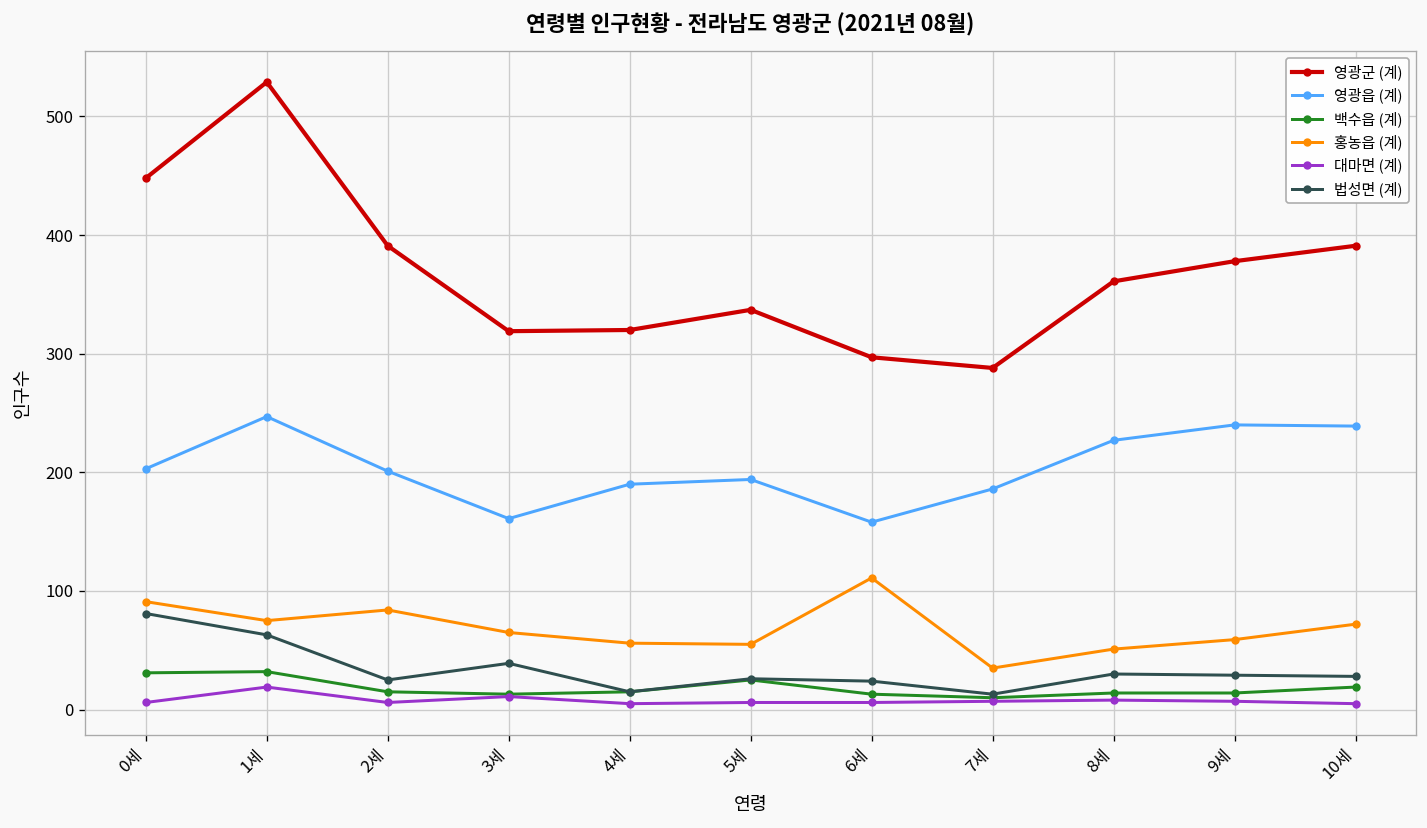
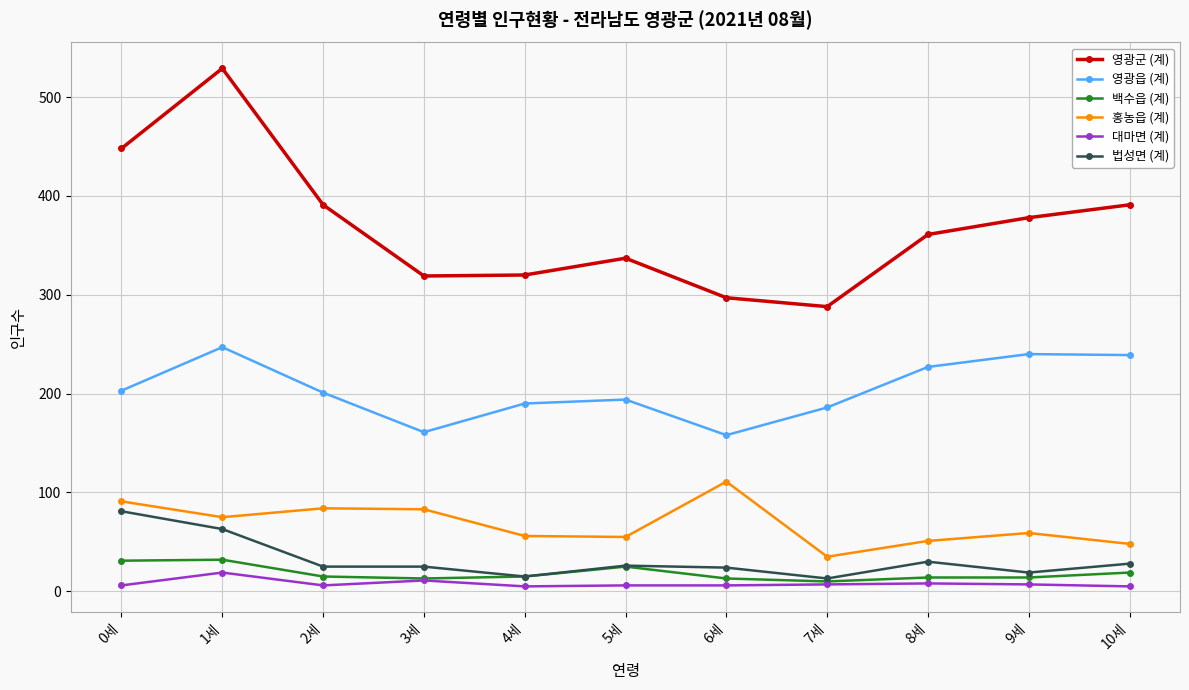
홍농읍 (계), 3세: 70 -> 80
법성면 (계), 3세: 40 -> 30
법성면 (계), 9세: 30 -> 20
홍농읍 (계), 10세: 70 -> 50
